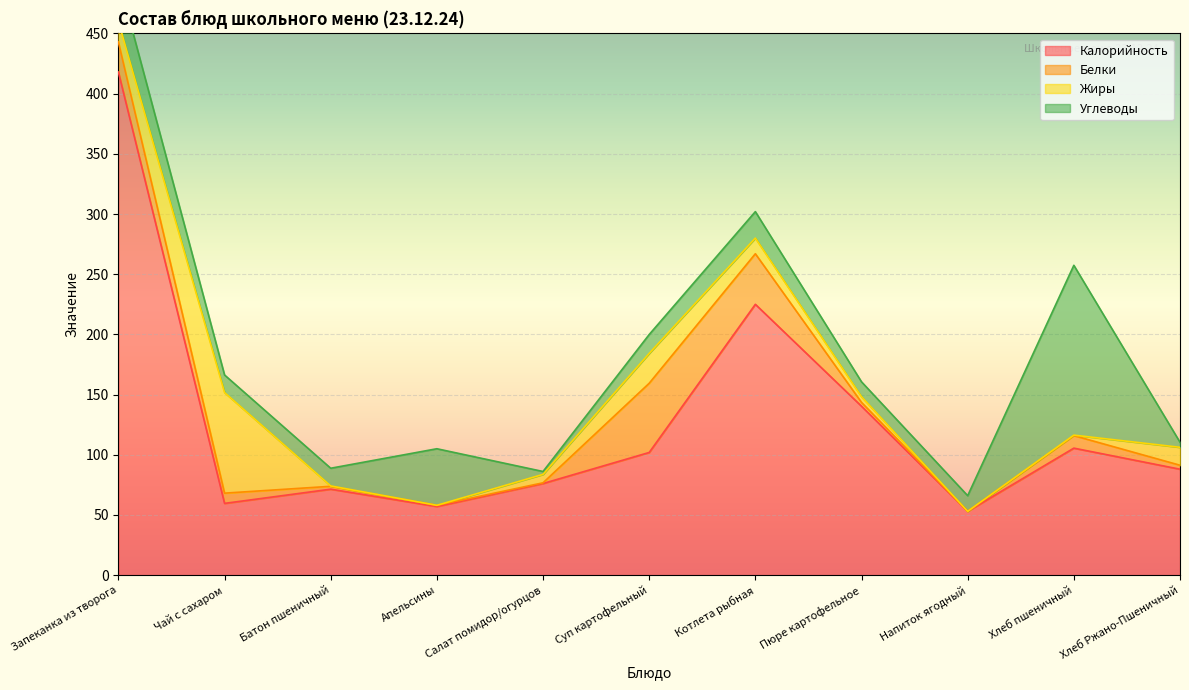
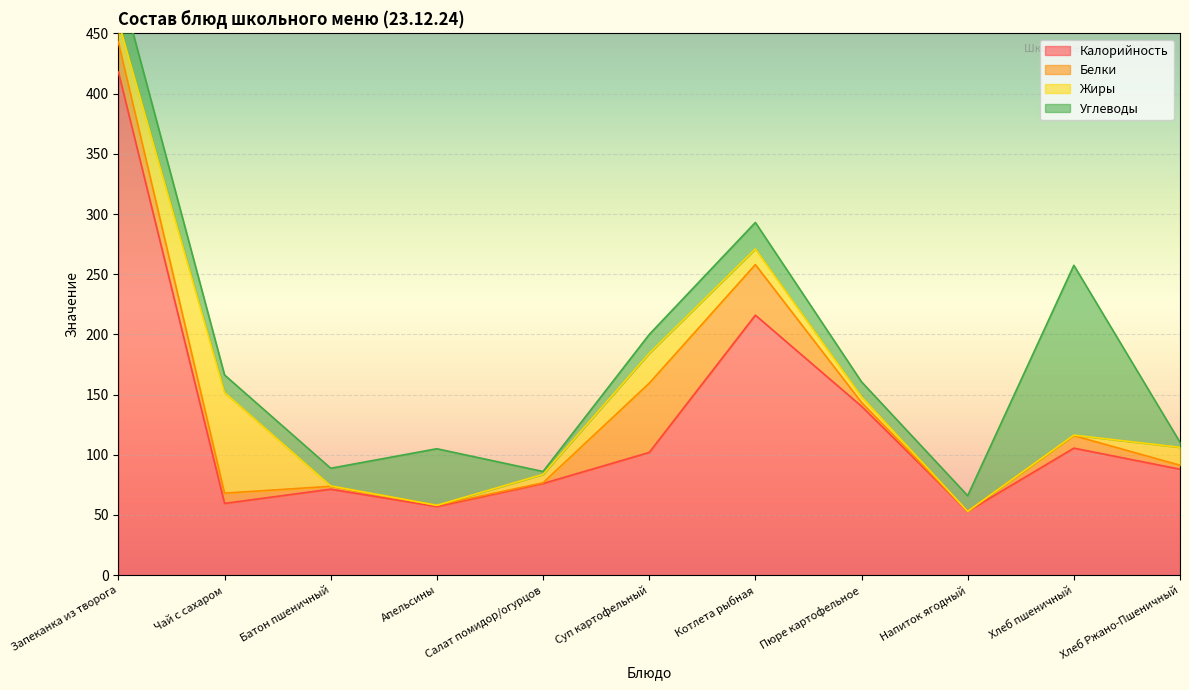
Калорийность, Котлета рыбная: 225 -> 216
